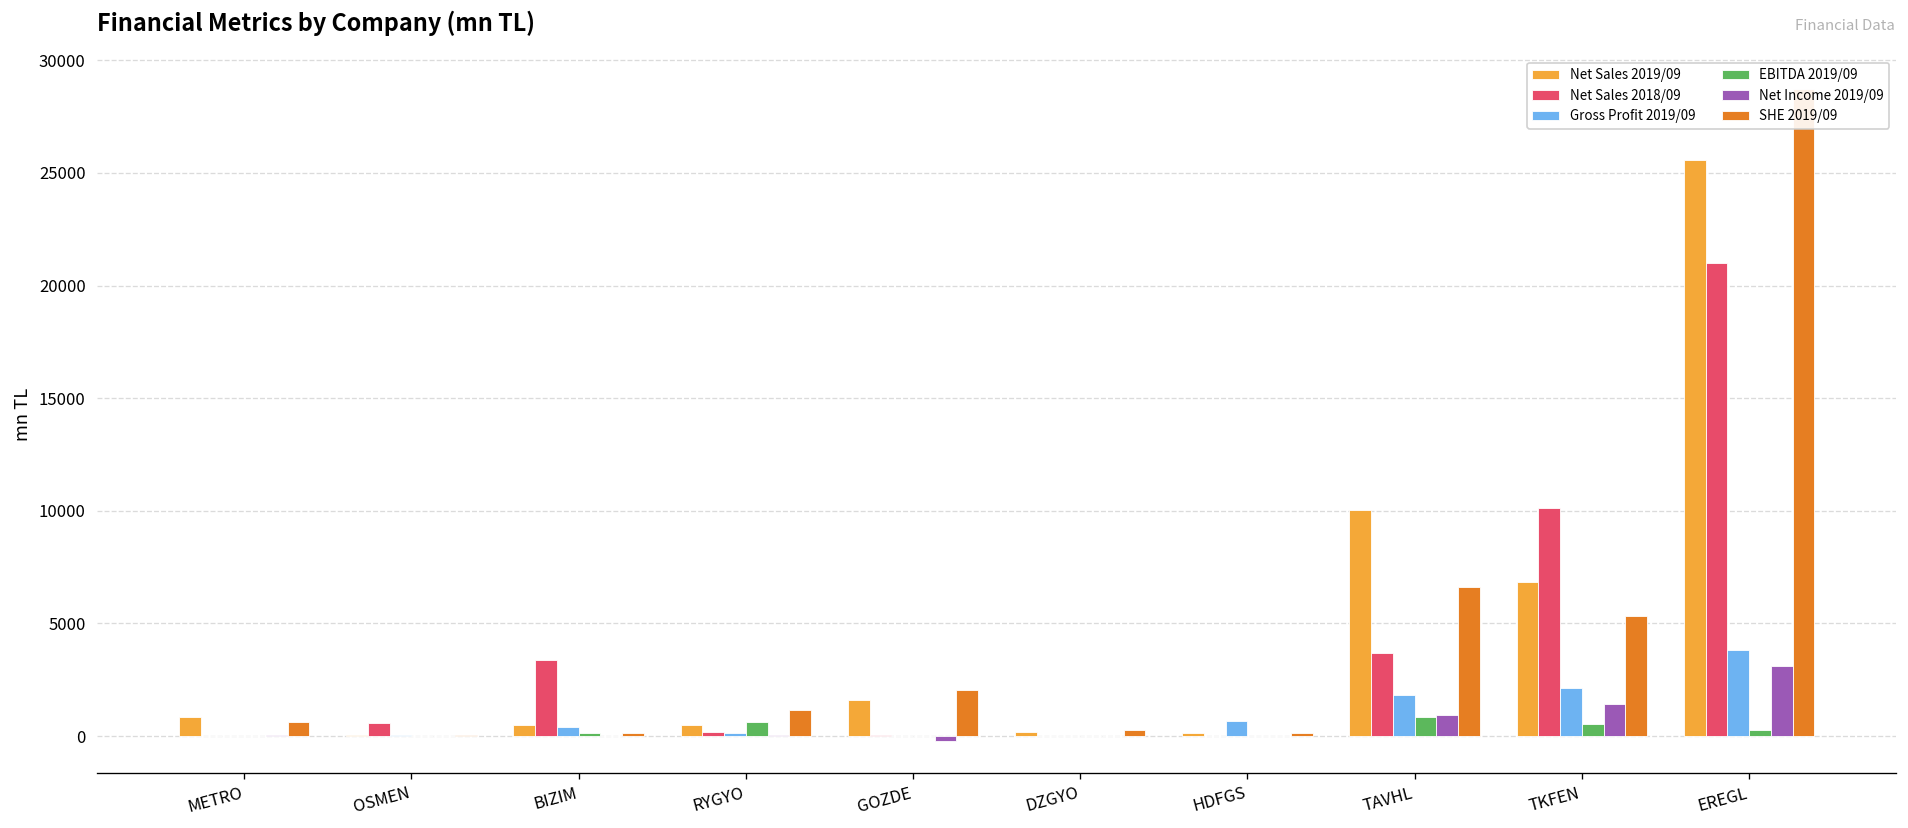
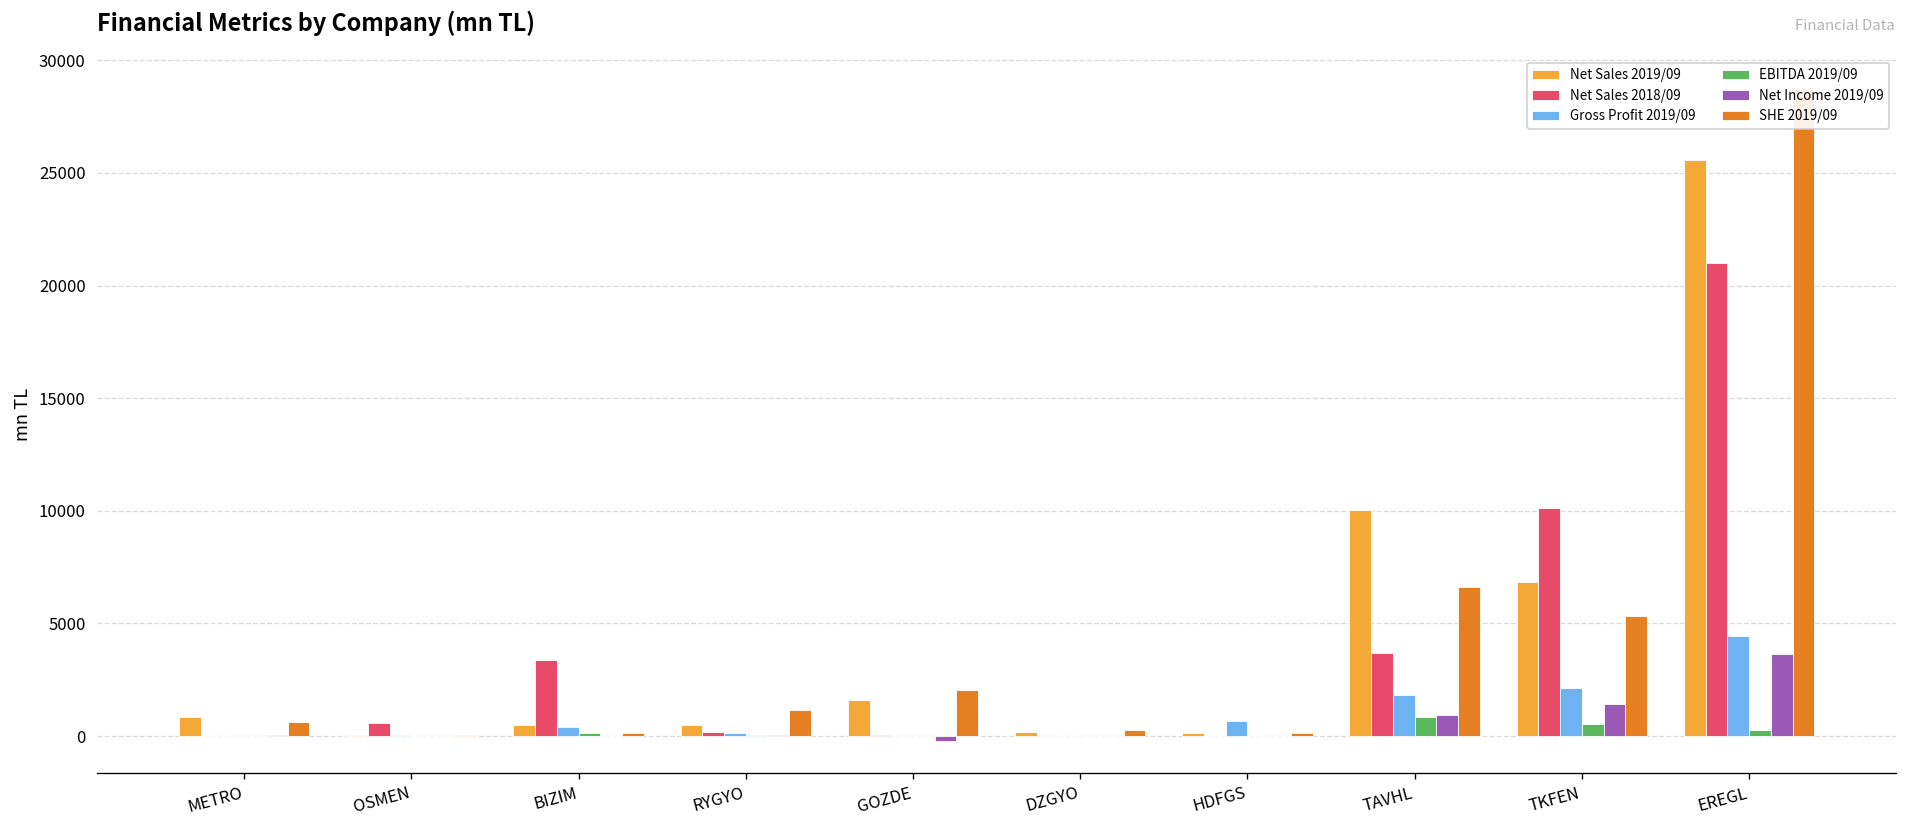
EBITDA 2019/09, RYGYO: 600 -> 100
Gross Profit 2019/09, EREGL: 3800 -> 4400
Net Income 2019/09, EREGL: 3100 -> 3600
